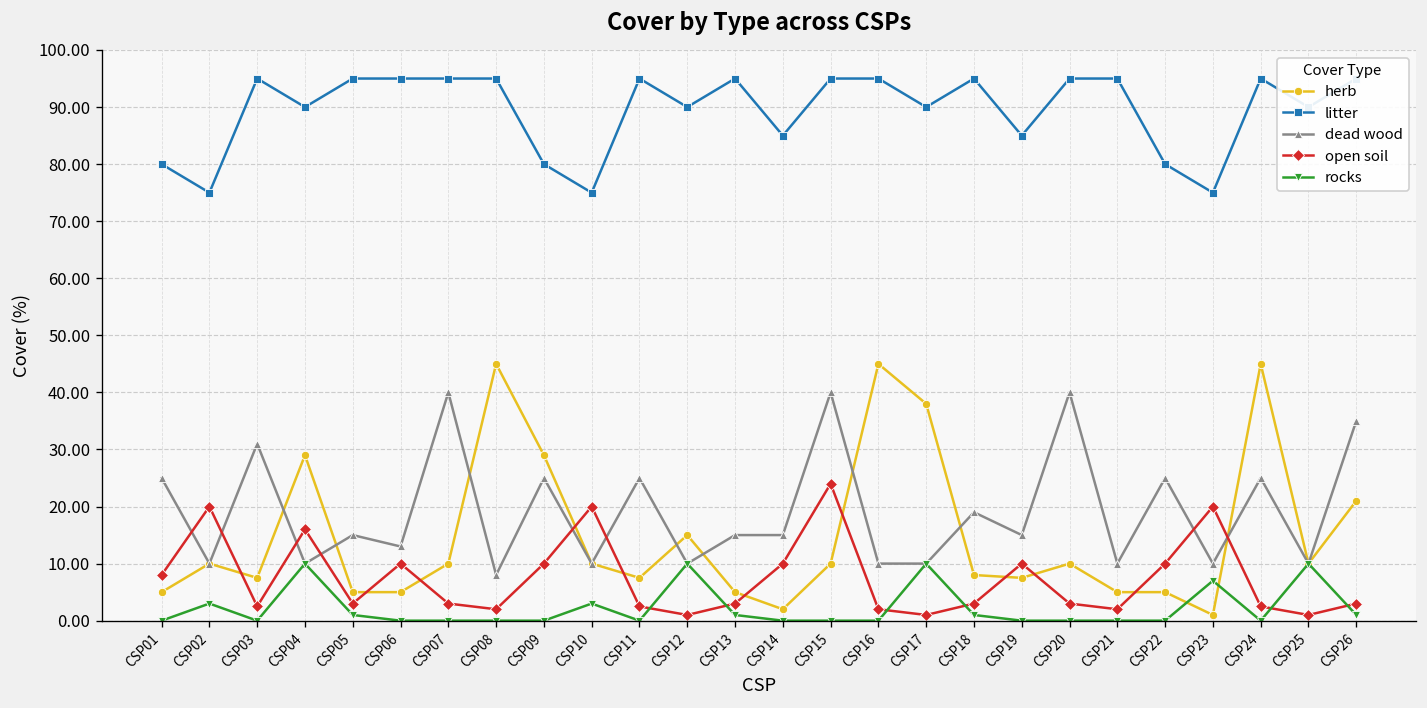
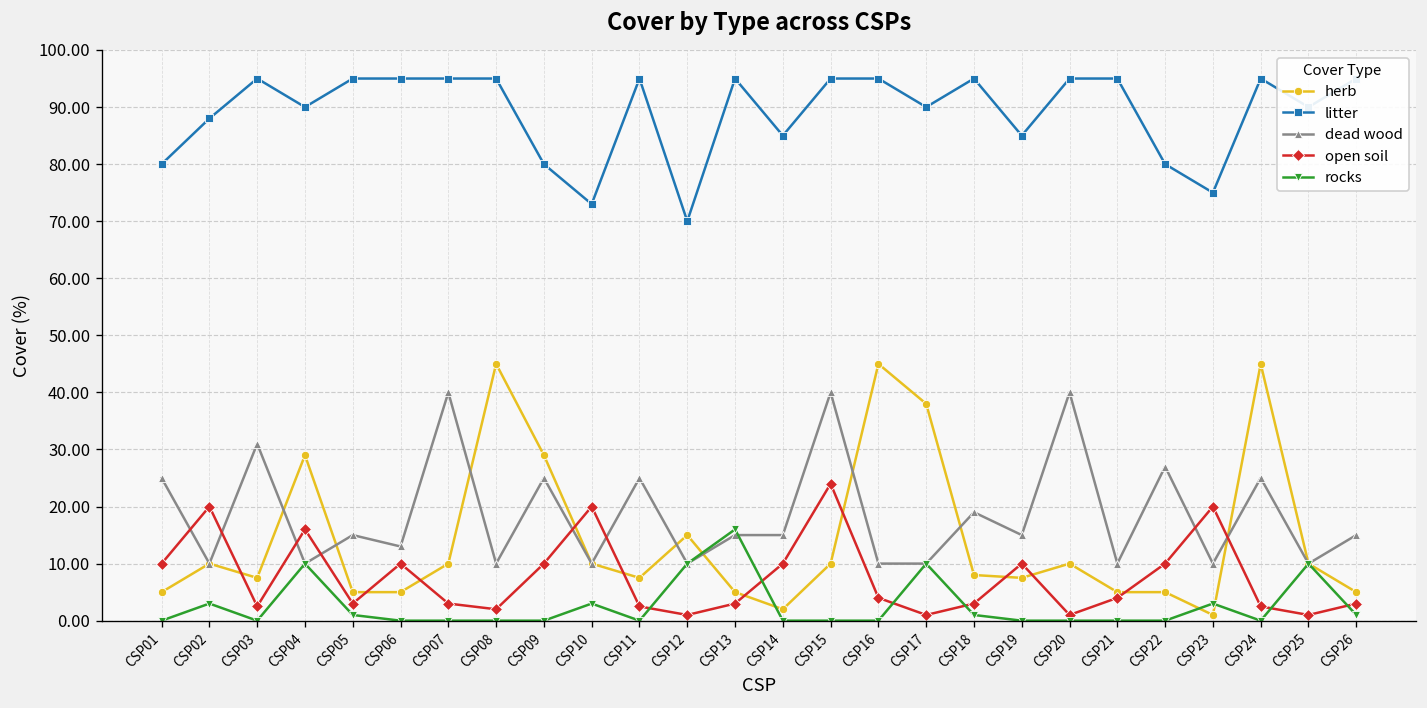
open soil, CSP01: 8 -> 10
litter, CSP02: 75 -> 88
dead wood, CSP08: 8 -> 10
litter, CSP10: 75 -> 73
litter, CSP12: 90 -> 70
rocks, CSP13: 1 -> 16
open soil, CSP16: 2 -> 4
open soil, CSP20: 3 -> 1
open soil, CSP21: 2 -> 4
dead wood, CSP22: 25 -> 27
rocks, CSP23: 7 -> 3
herb, CSP26: 21 -> 5
dead wood, CSP26: 35 -> 15
